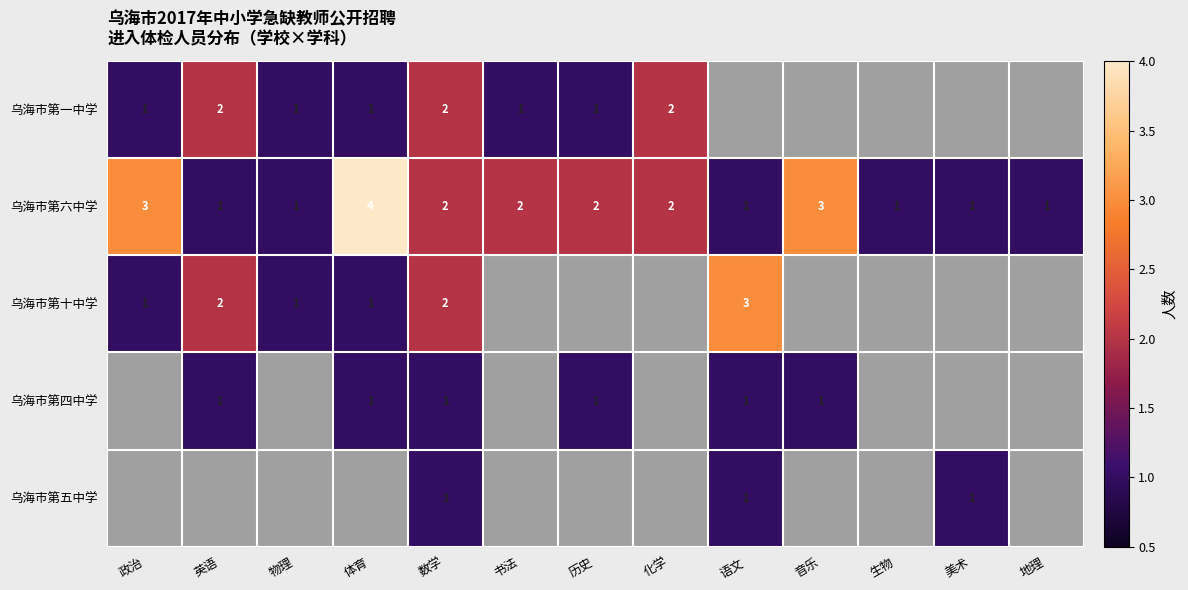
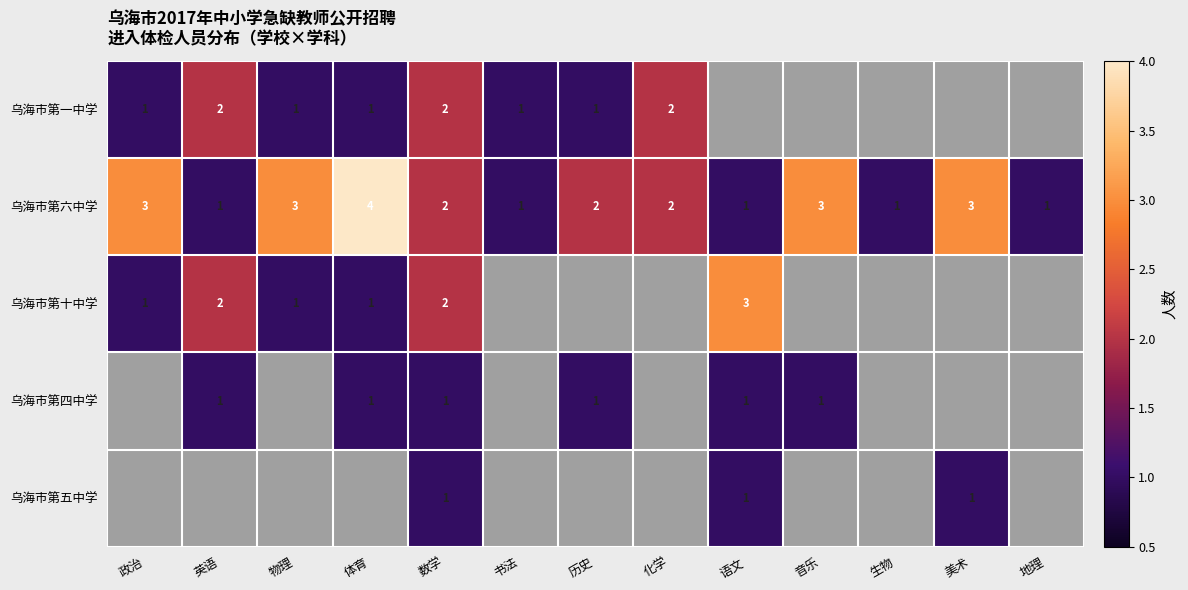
乌海市第六中学, 物理: 1 -> 3
乌海市第六中学, 书法: 2 -> 1
乌海市第六中学, 美术: 1 -> 3
